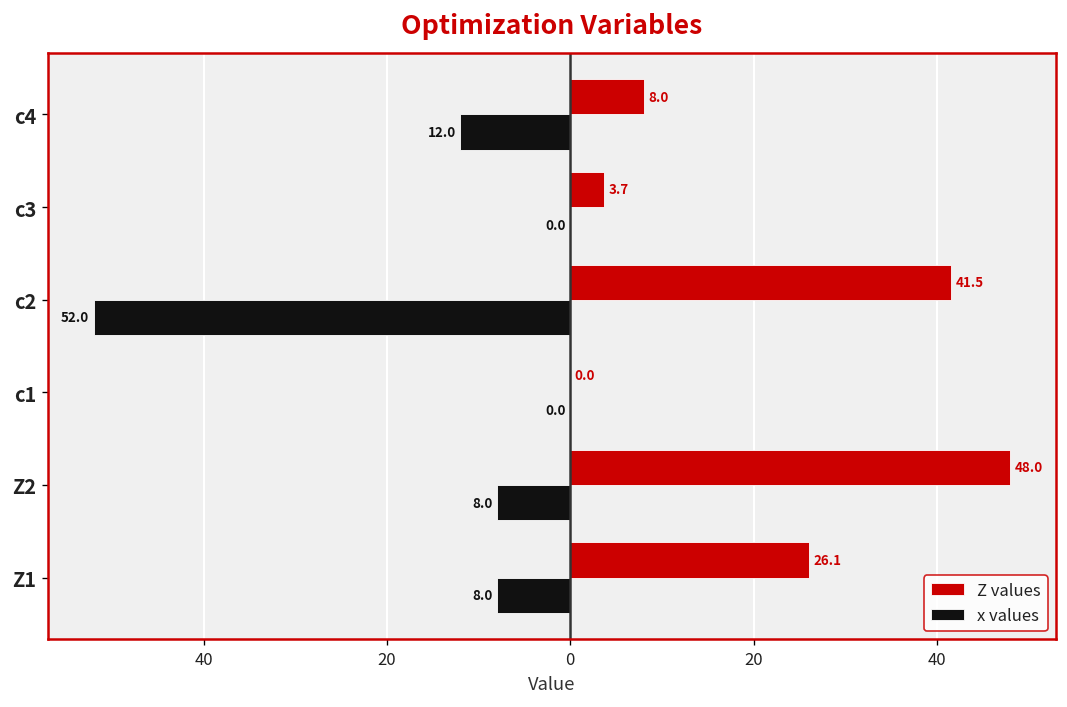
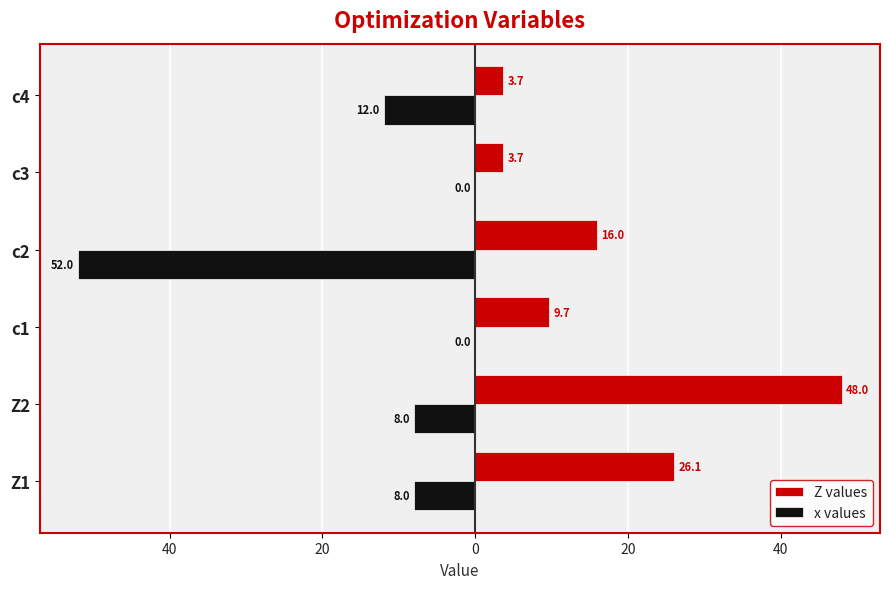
Z values, c4: 8.0 -> 3.7
Z values, c2: 41.5 -> 16.0
Z values, c1: 0.0 -> 9.7
